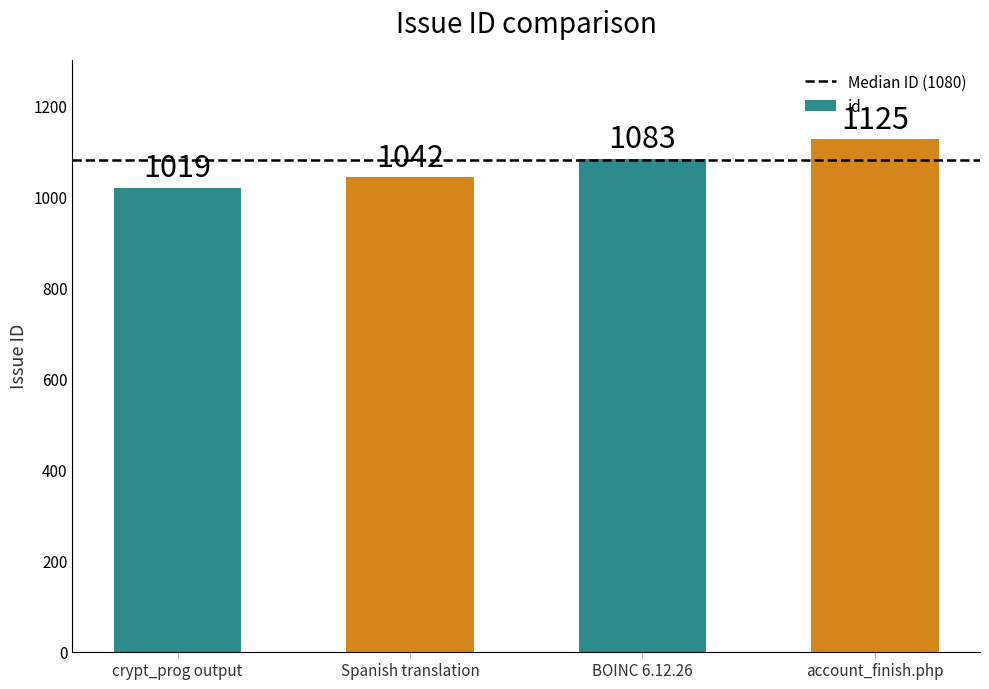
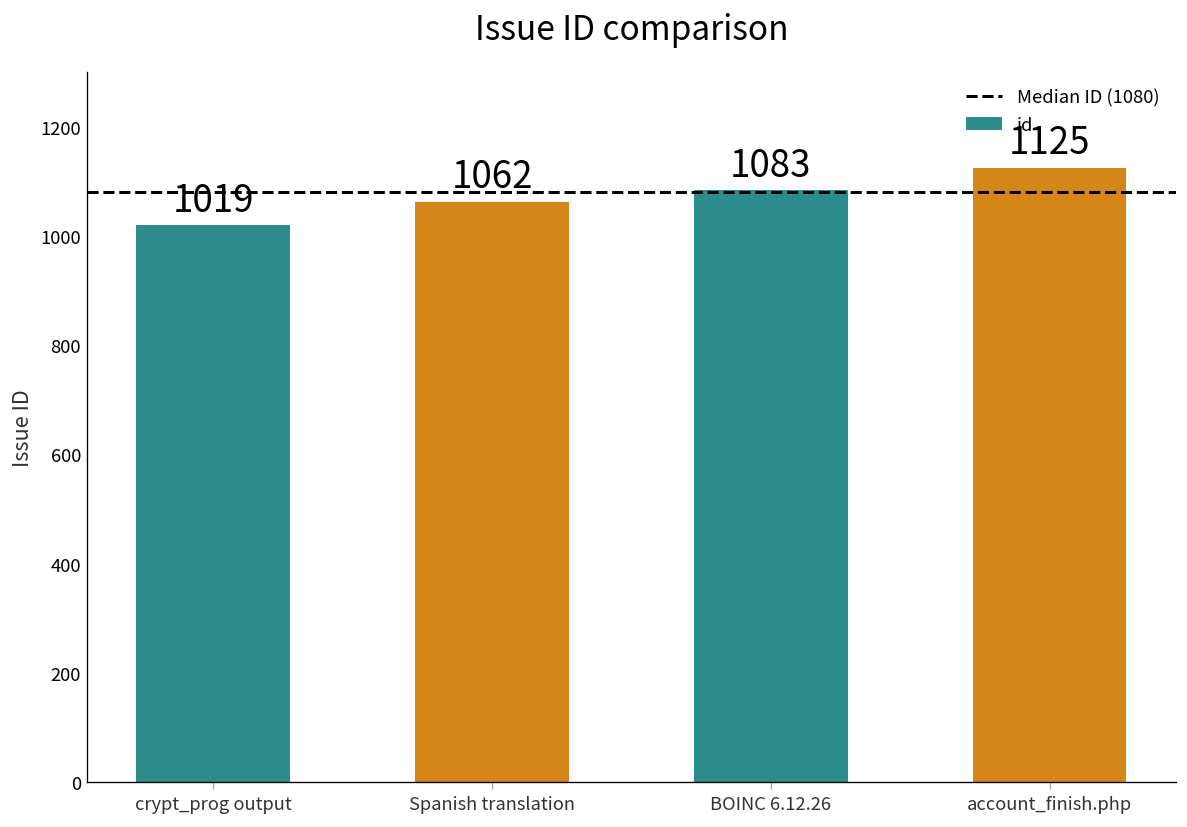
Spanish translation: 1042 -> 1062
